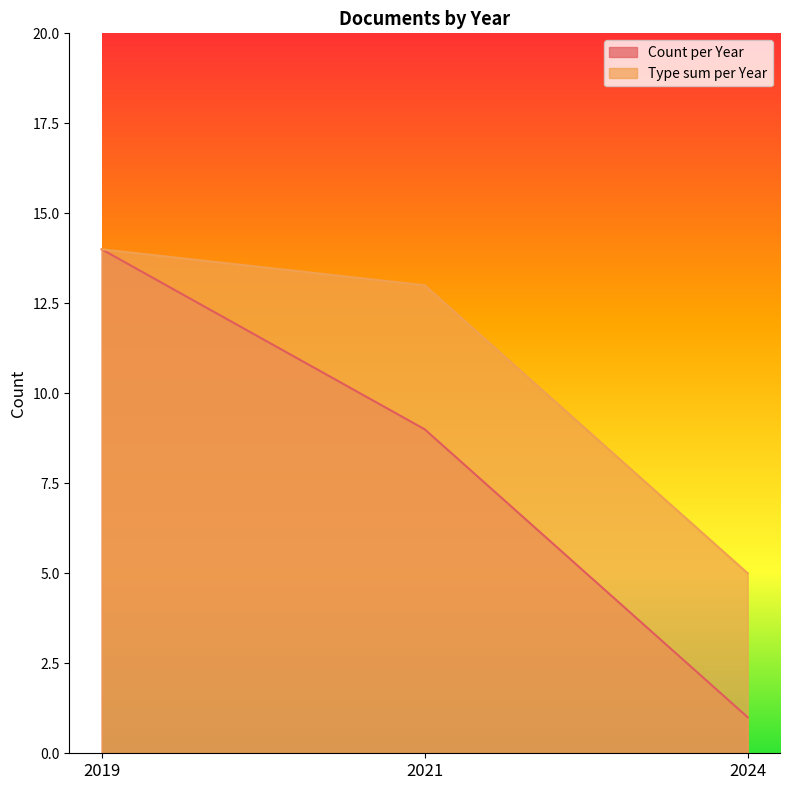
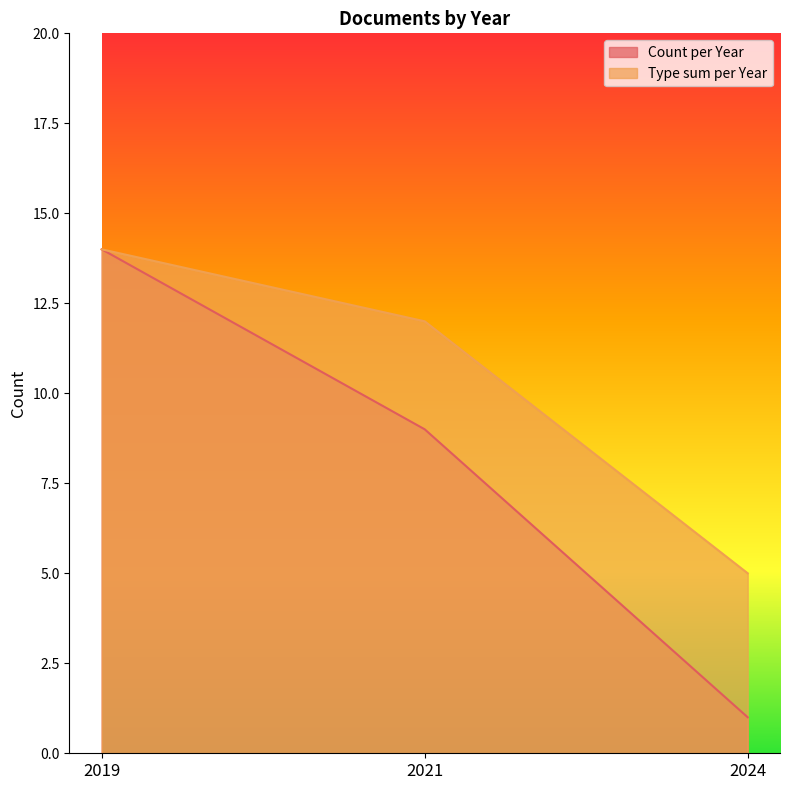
Type sum per Year, 2021: 13 -> 12
